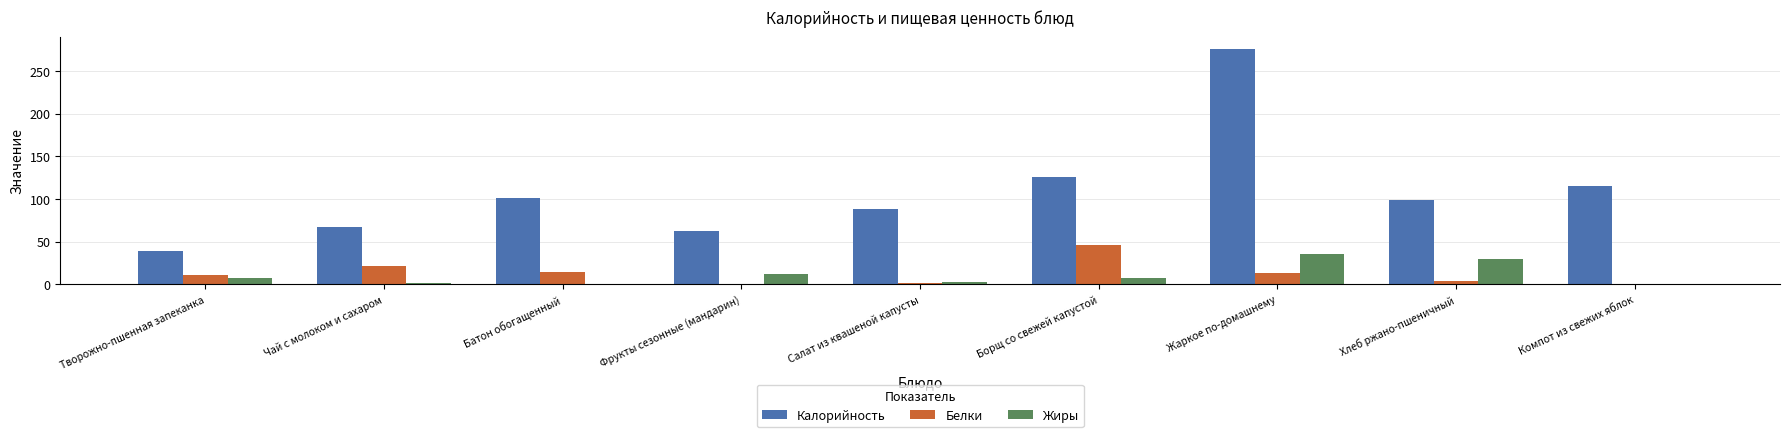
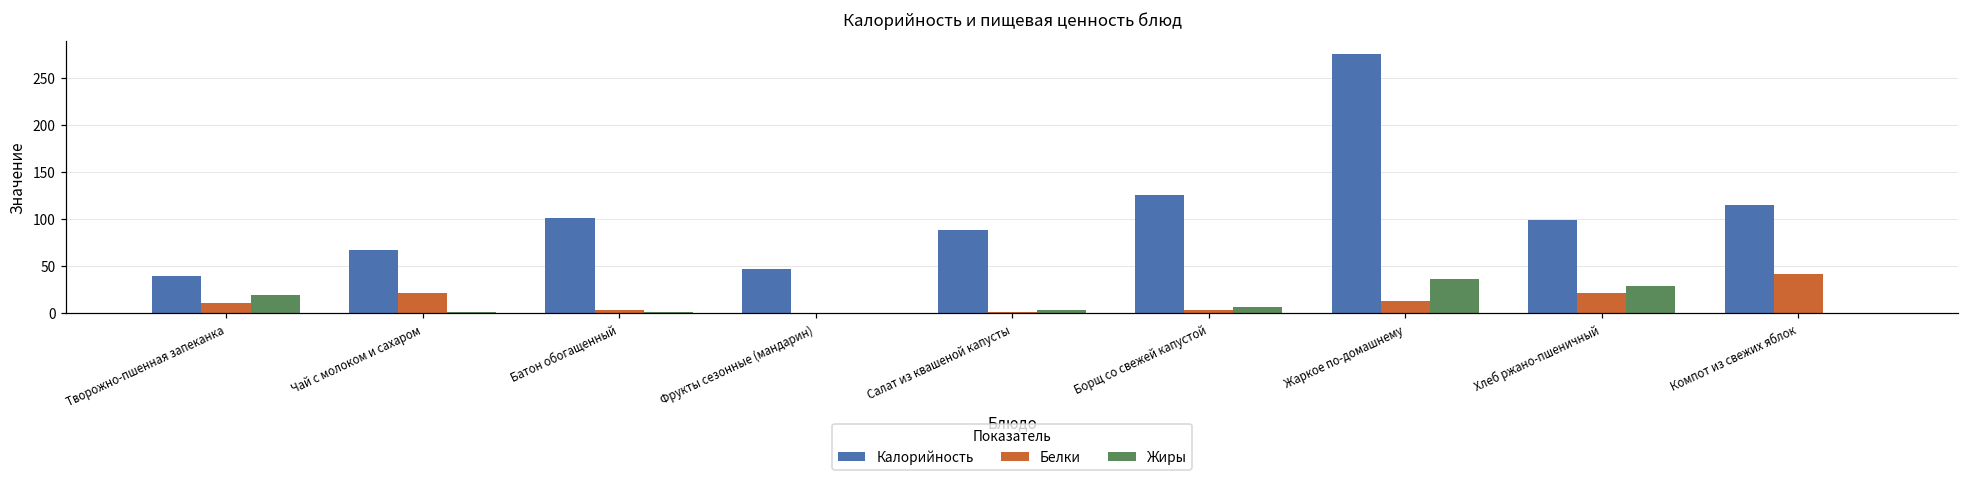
Жиры, Творожно-пшенная запеканка: 10 -> 20
Белки, Батон обогащенный: 10 -> 0
Калорийность, Фрукты сезонные (мандарин): 60 -> 50
Жиры, Фрукты сезонные (мандарин): 10 -> 0
Белки, Борщ со свежей капустой: 50 -> 0
Белки, Хлеб ржано-пшеничный: 0 -> 20
Белки, Компот из свежих яблок: 0 -> 40
